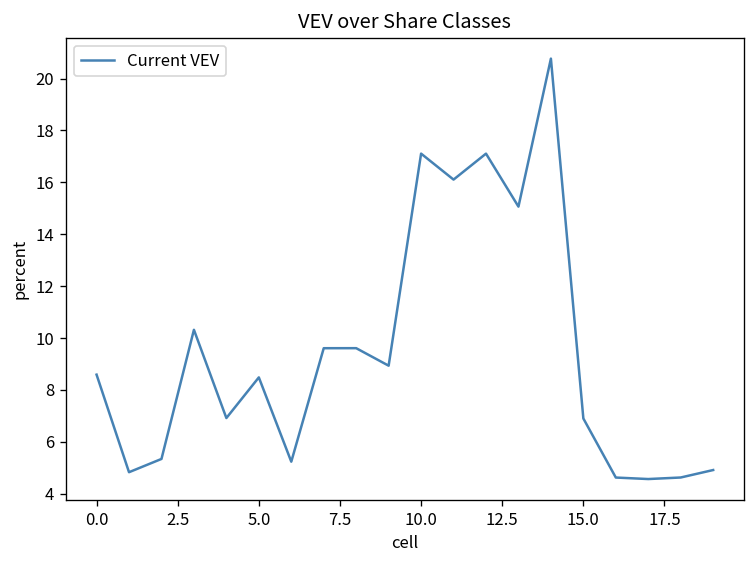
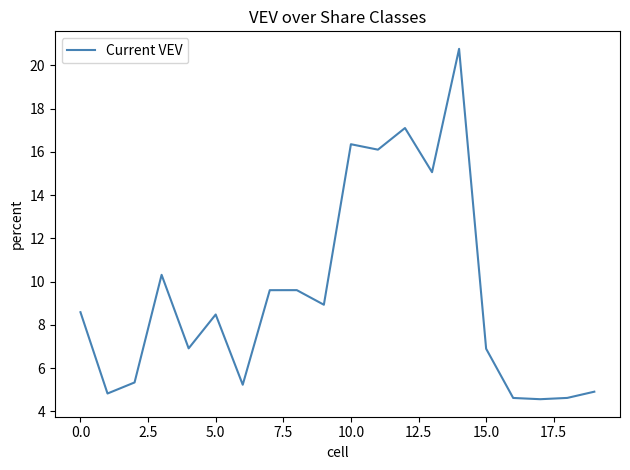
10.0: 17.1 -> 16.4
